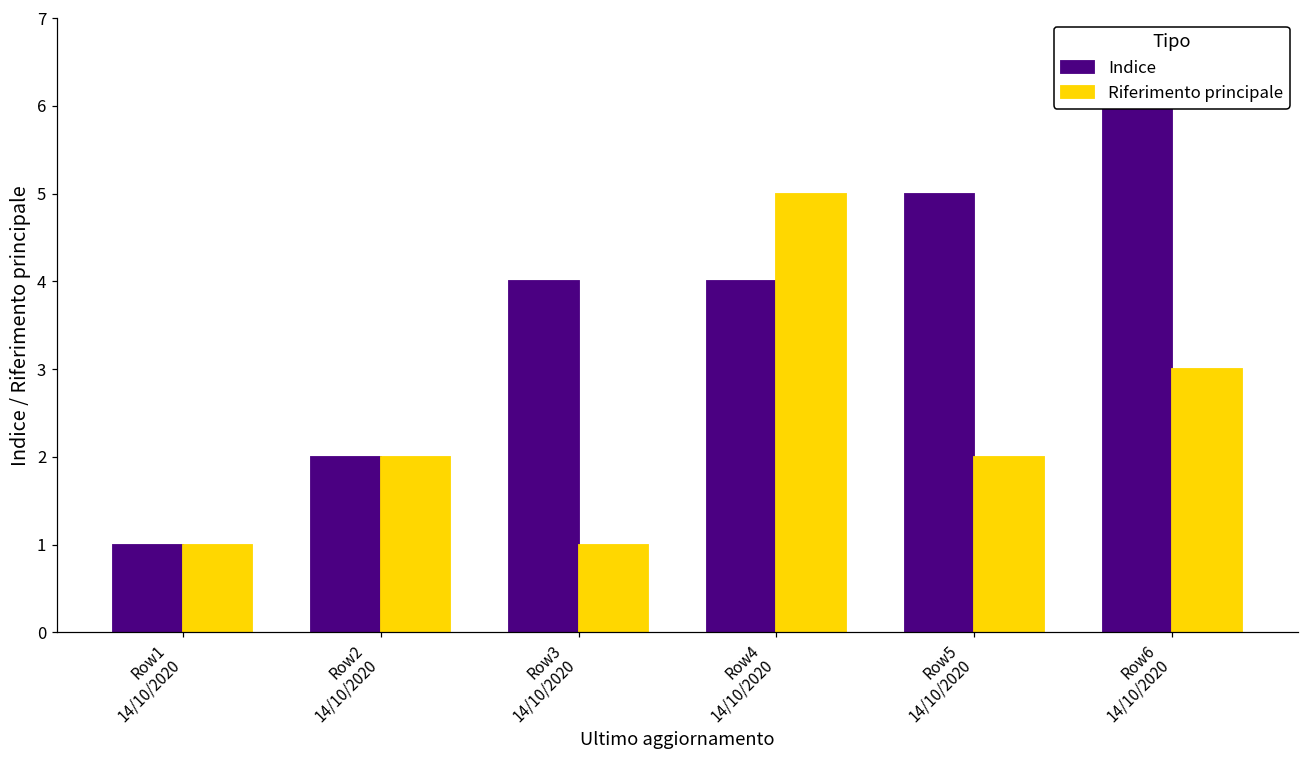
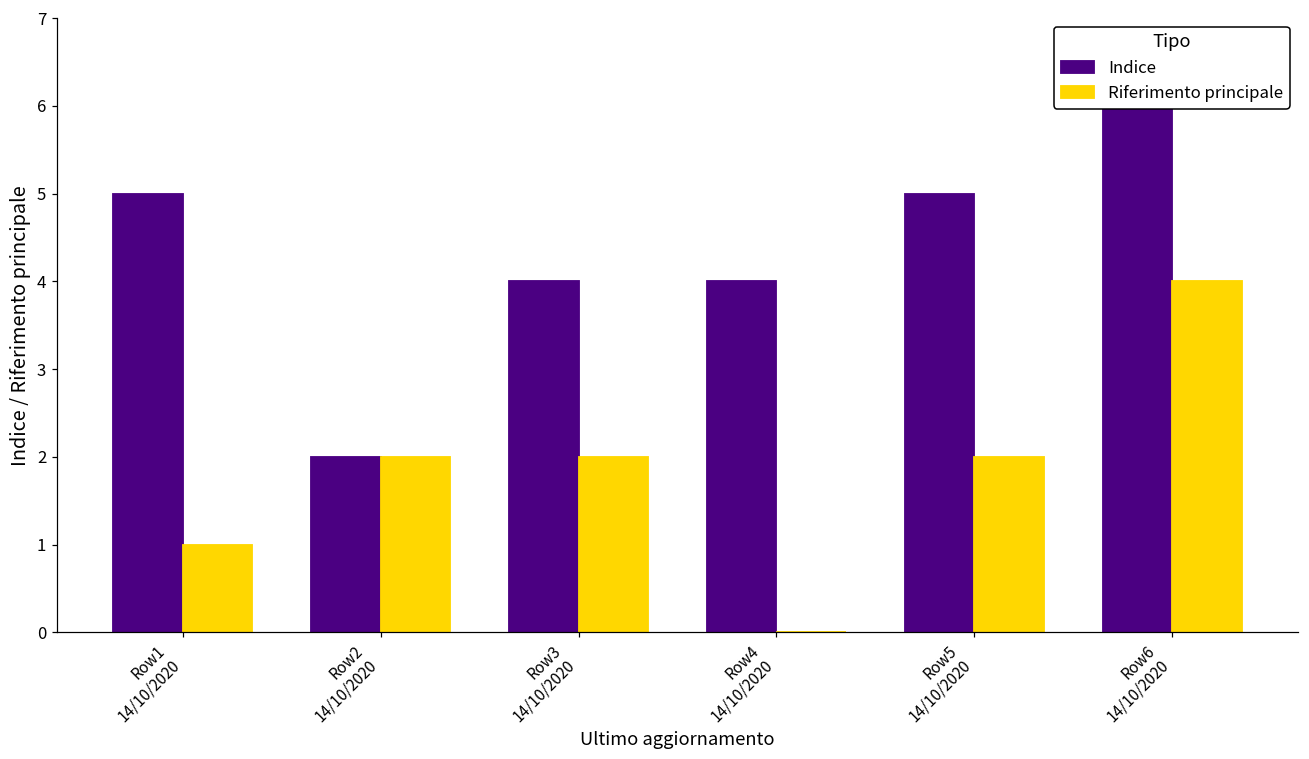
Indice, Row1 14/10/2020: 1 -> 5
Riferimento principale, Row3 14/10/2020: 1 -> 2
Riferimento principale, Row4 14/10/2020: 5 -> 0
Riferimento principale, Row6 14/10/2020: 3 -> 4
